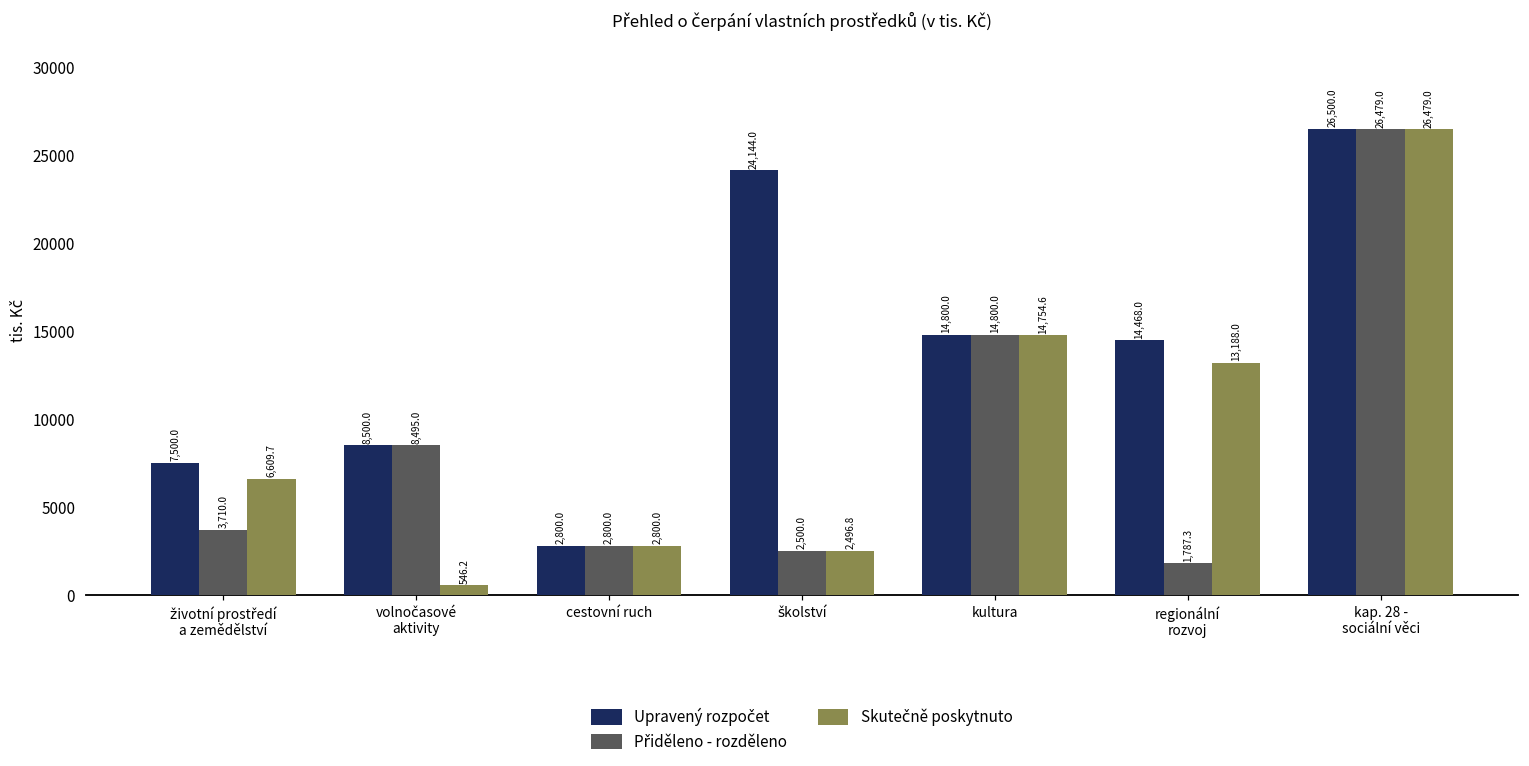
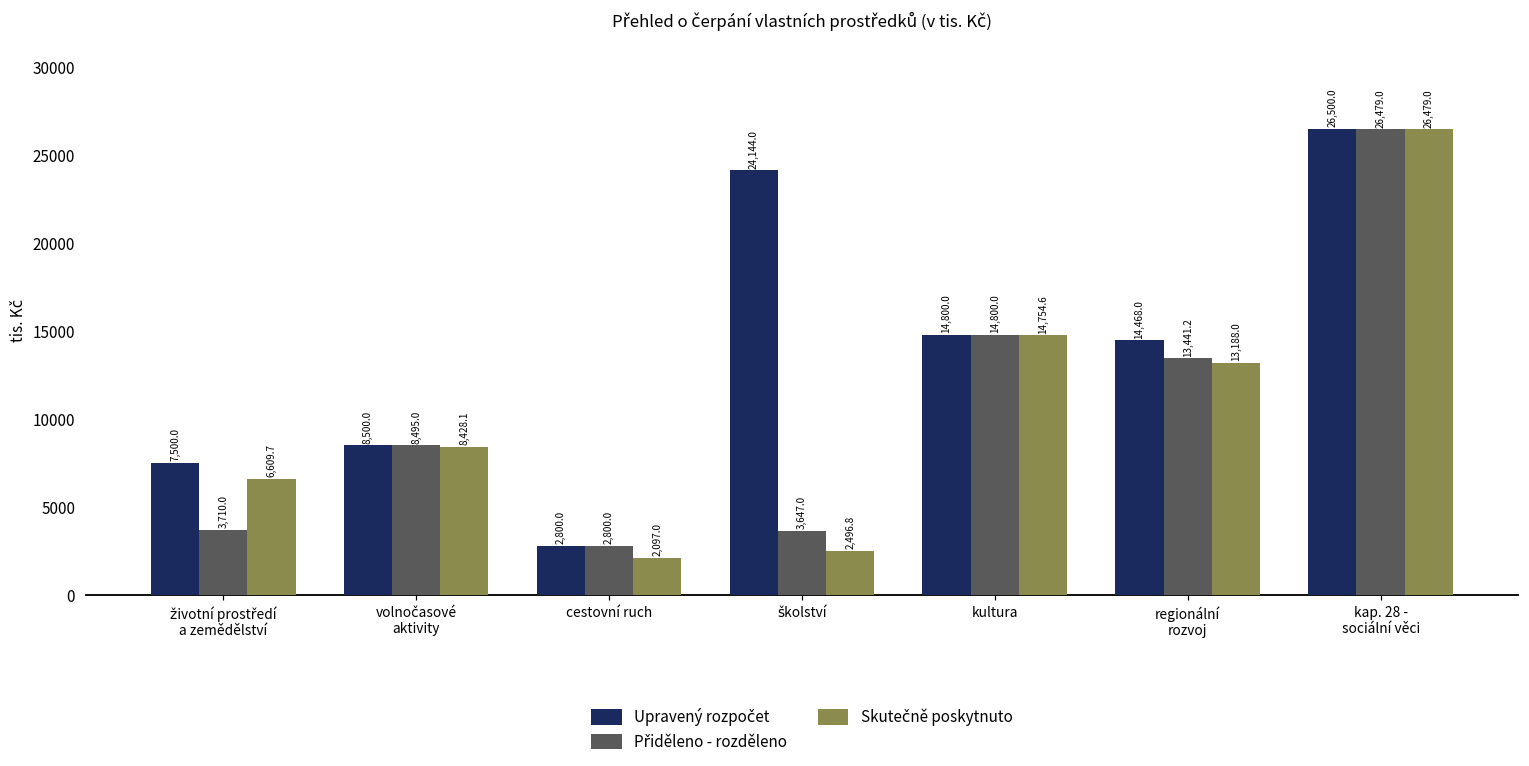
Skutečně poskytnuto, volnočasové aktivity: 546.2 -> 8,428.1
Skutečně poskytnuto, cestovní ruch: 2,800.0 -> 2,097.0
Přiděleno - rozděleno, školství: 2,500.0 -> 3,647.0
Přiděleno - rozděleno, regionální rozvoj: 1,787.3 -> 13,441.2
